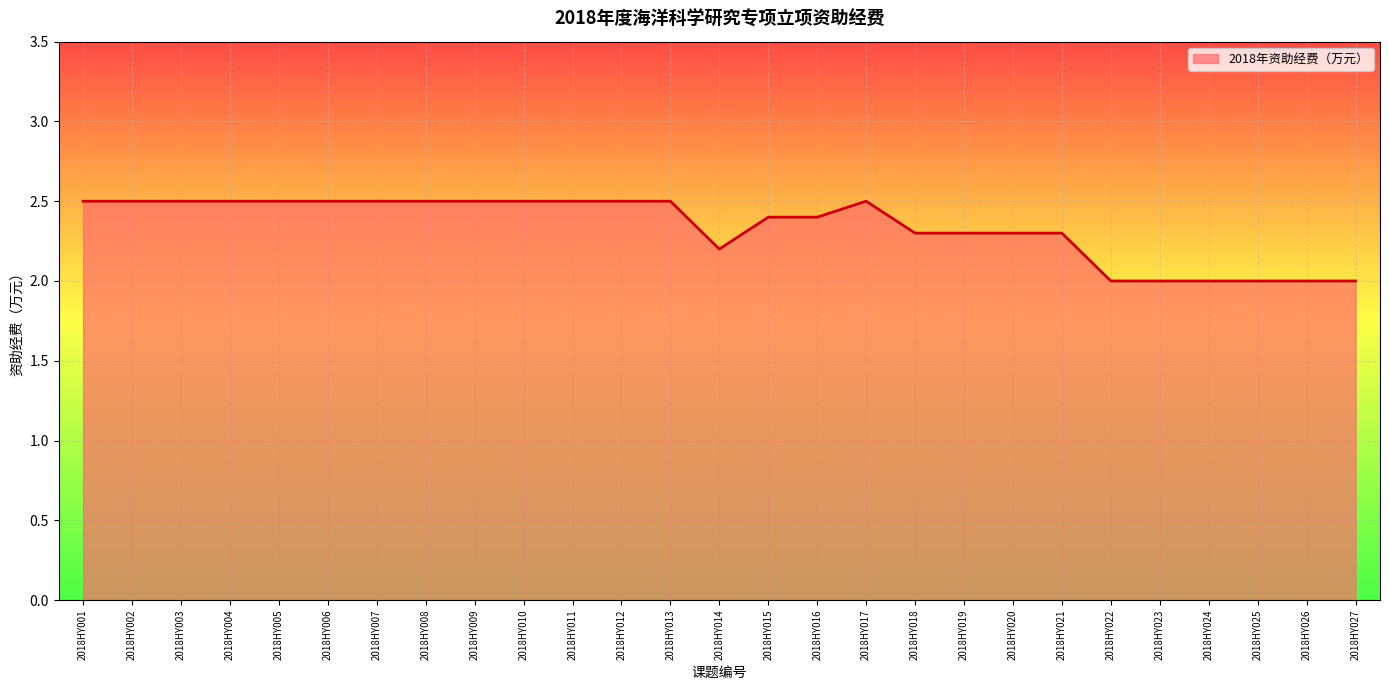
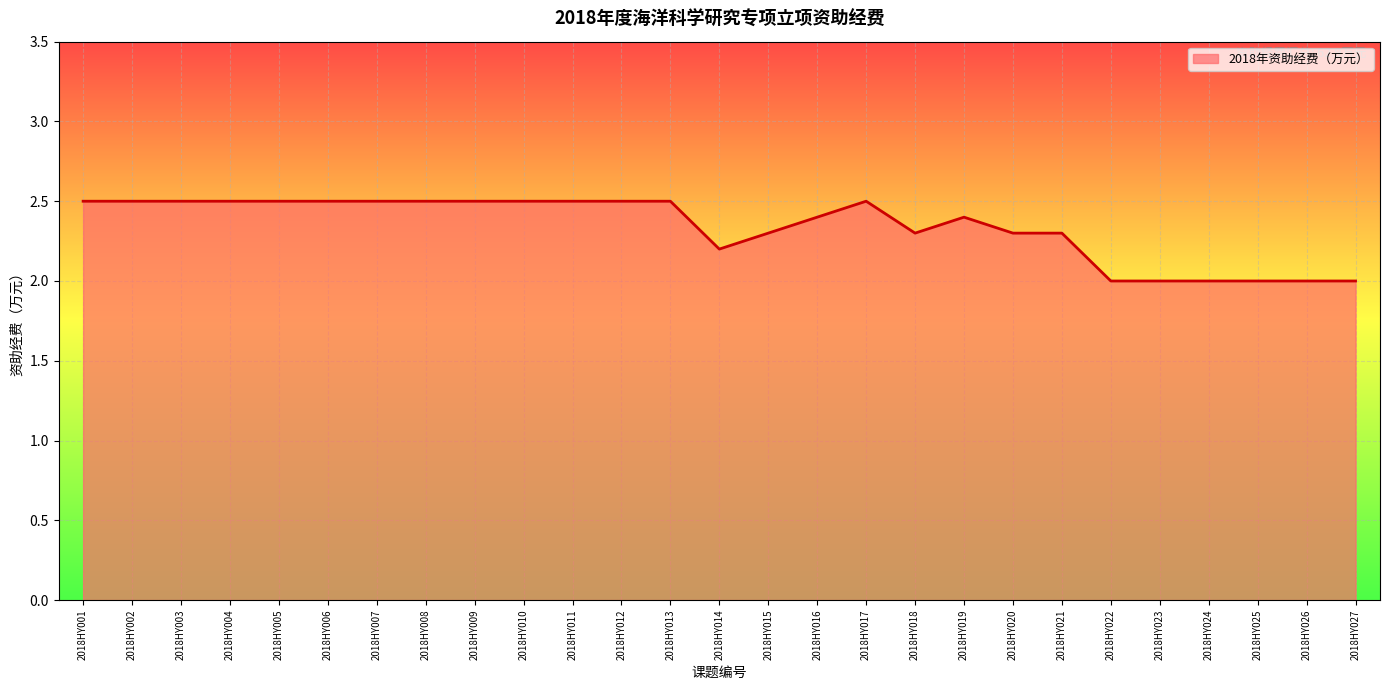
2018HY015: 2.4 -> 2.3
2018HY019: 2.3 -> 2.4
